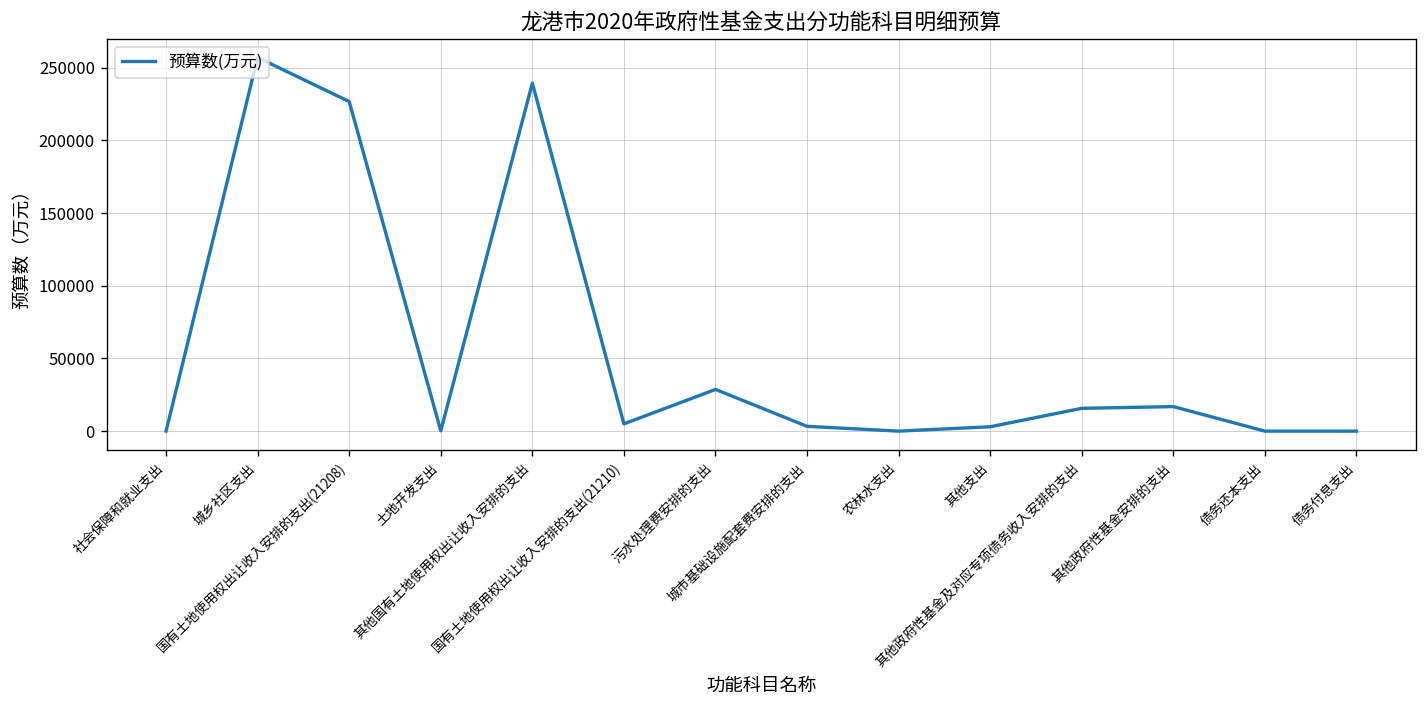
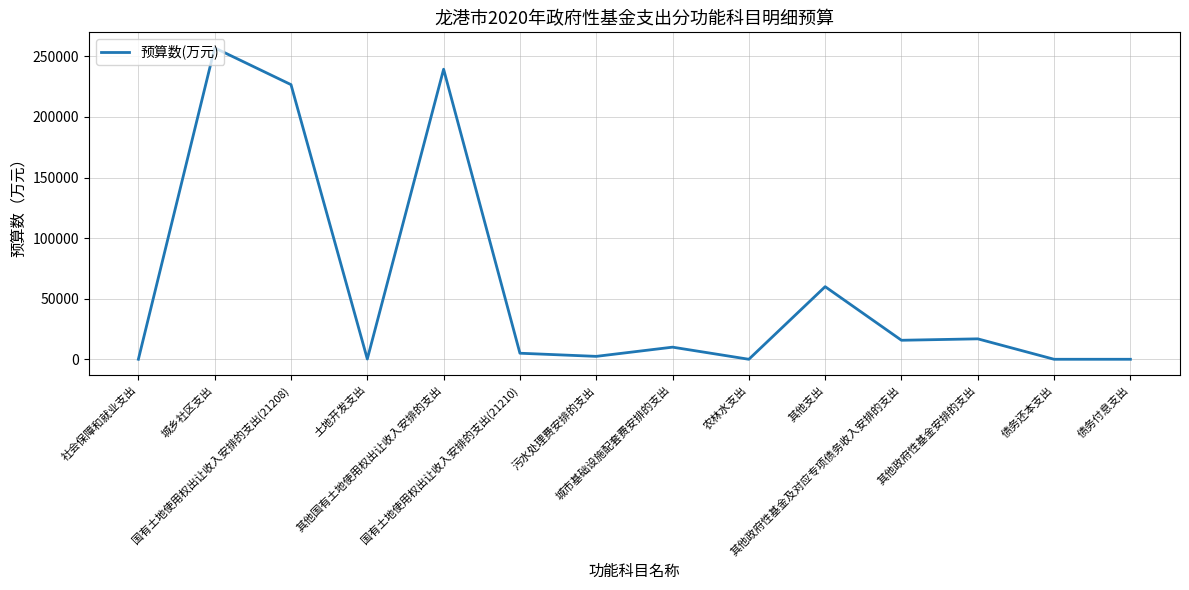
污水处理费安排的支出: 29000 -> 2000
城市基础设施配套费安排的支出: 3000 -> 10000
其他支出: 3000 -> 60000
